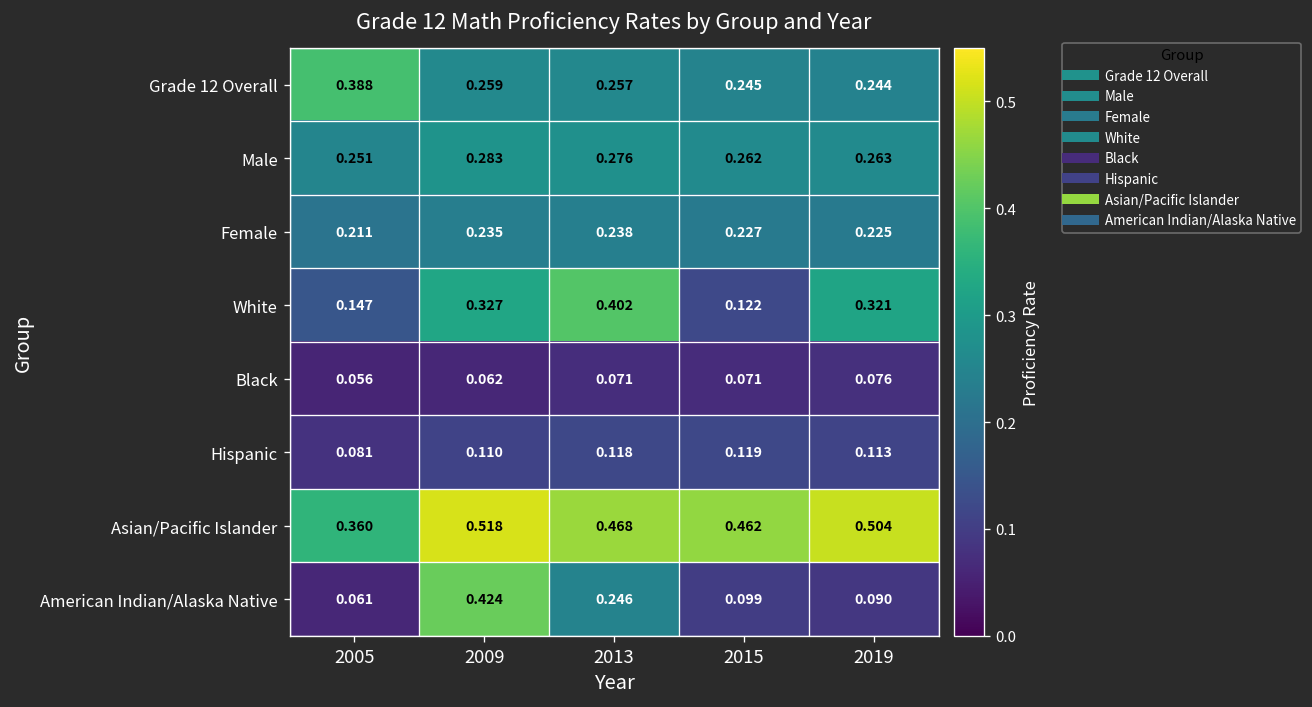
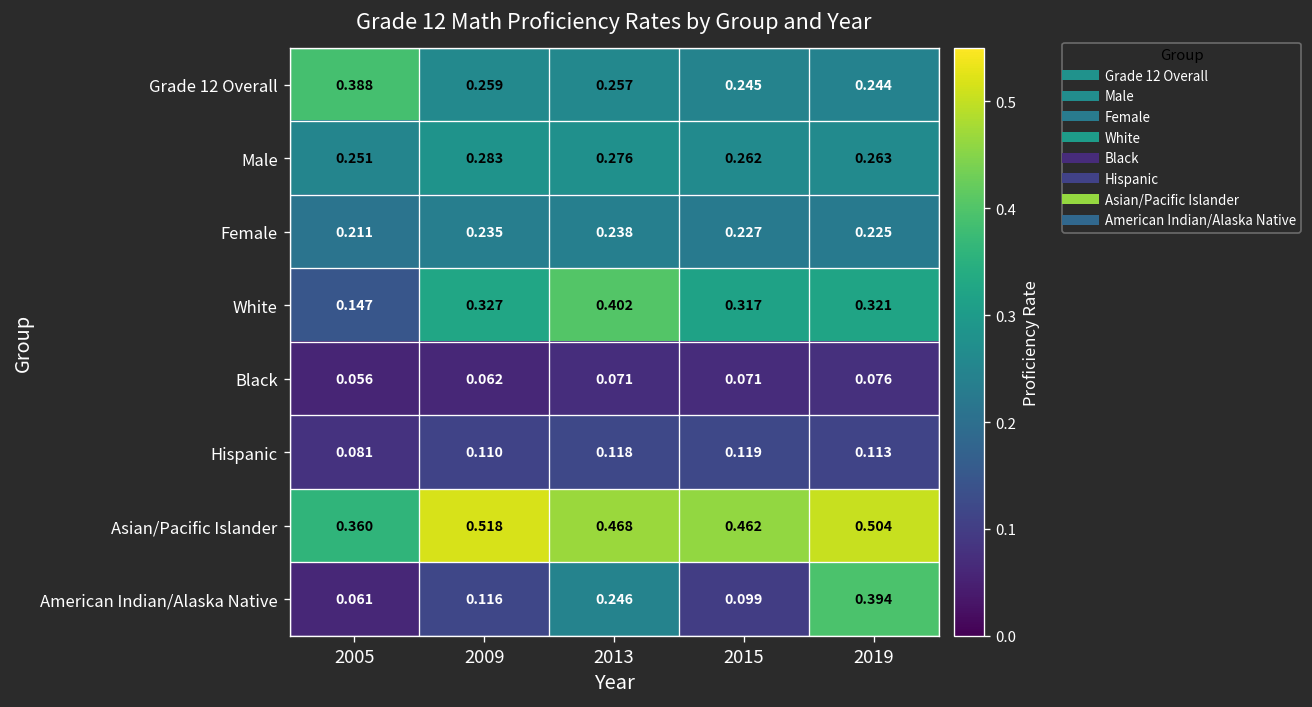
White, 2015: 0.122 -> 0.317
American Indian/Alaska Native, 2009: 0.424 -> 0.116
American Indian/Alaska Native, 2019: 0.090 -> 0.394
